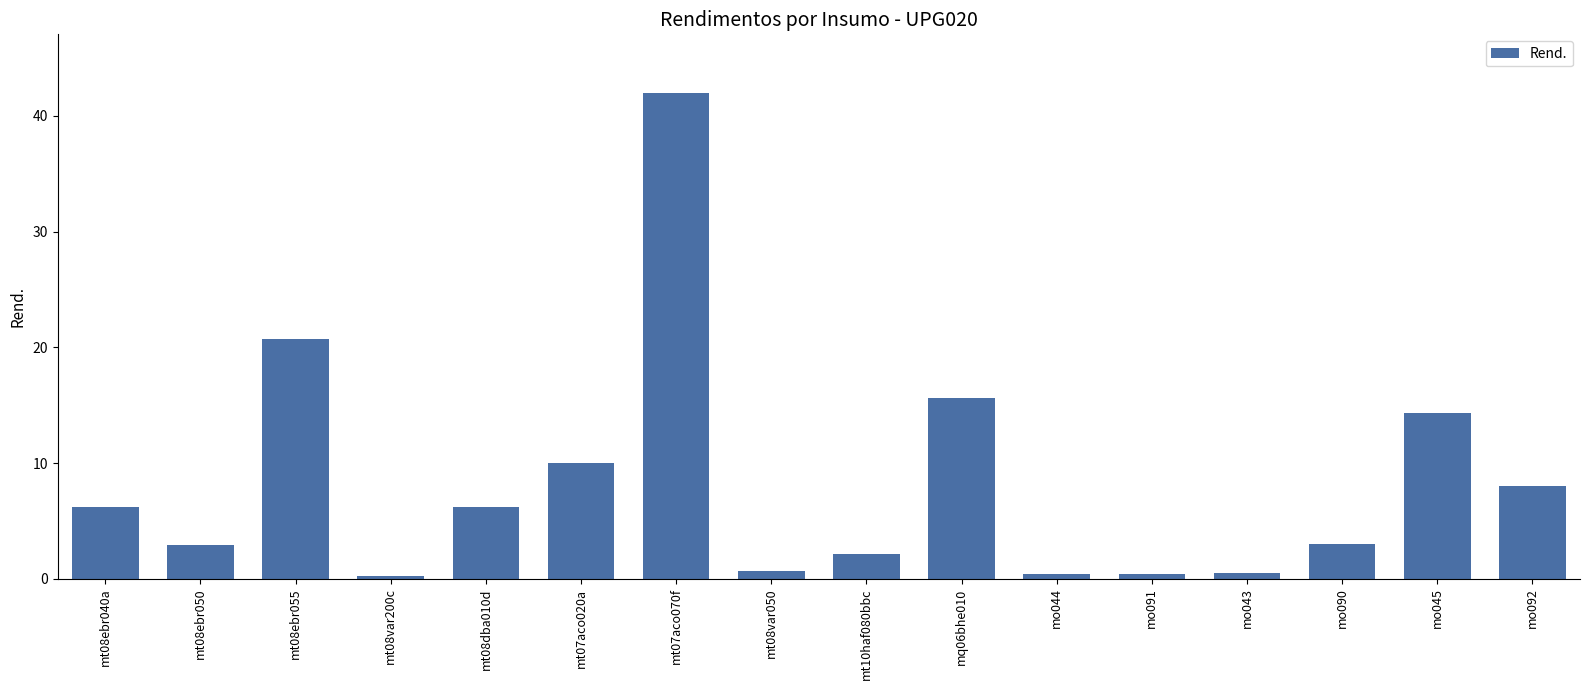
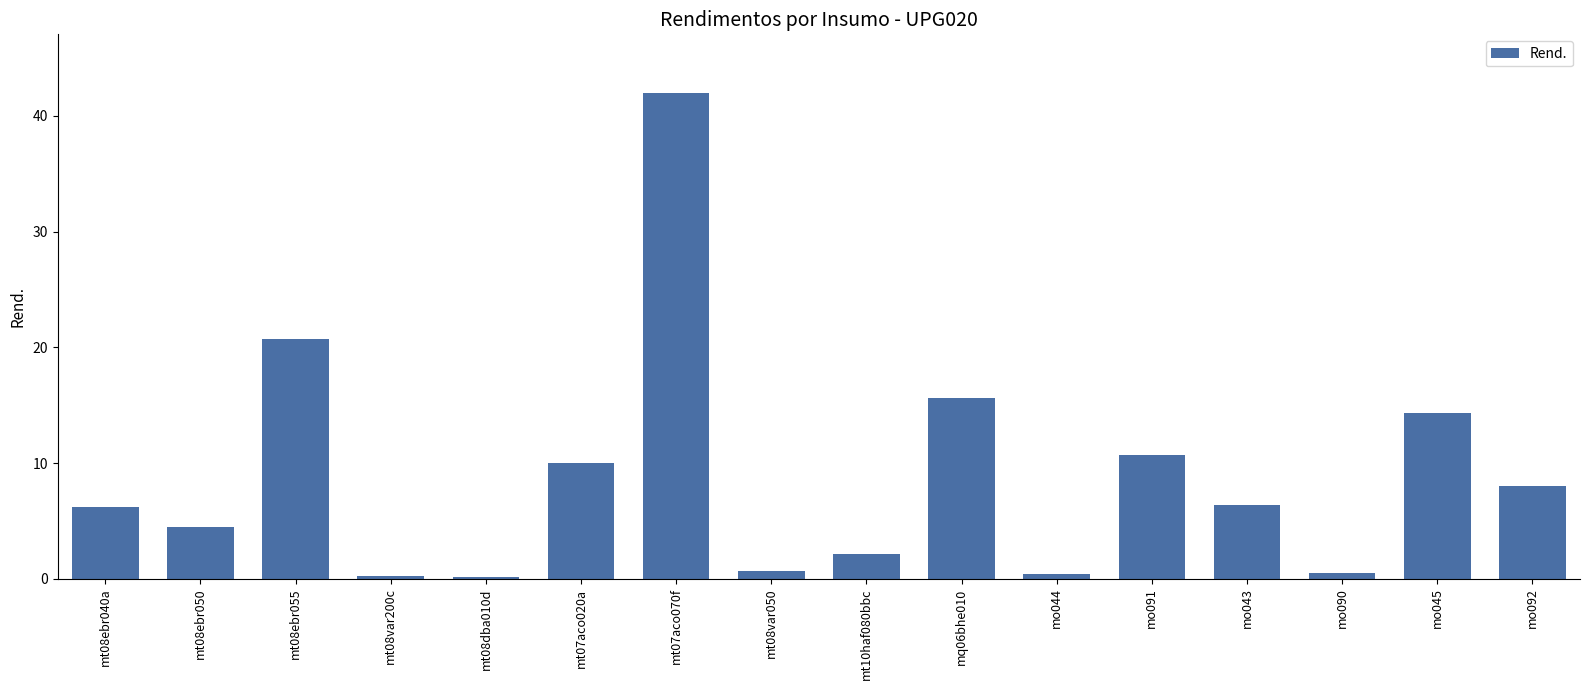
mt08ebr050: 2.9 -> 4.5
mt08dba010d: 6.2 -> 0.2
mo091: 0.4 -> 10.7
mo043: 0.5 -> 6.3
mo090: 3.0 -> 0.5
